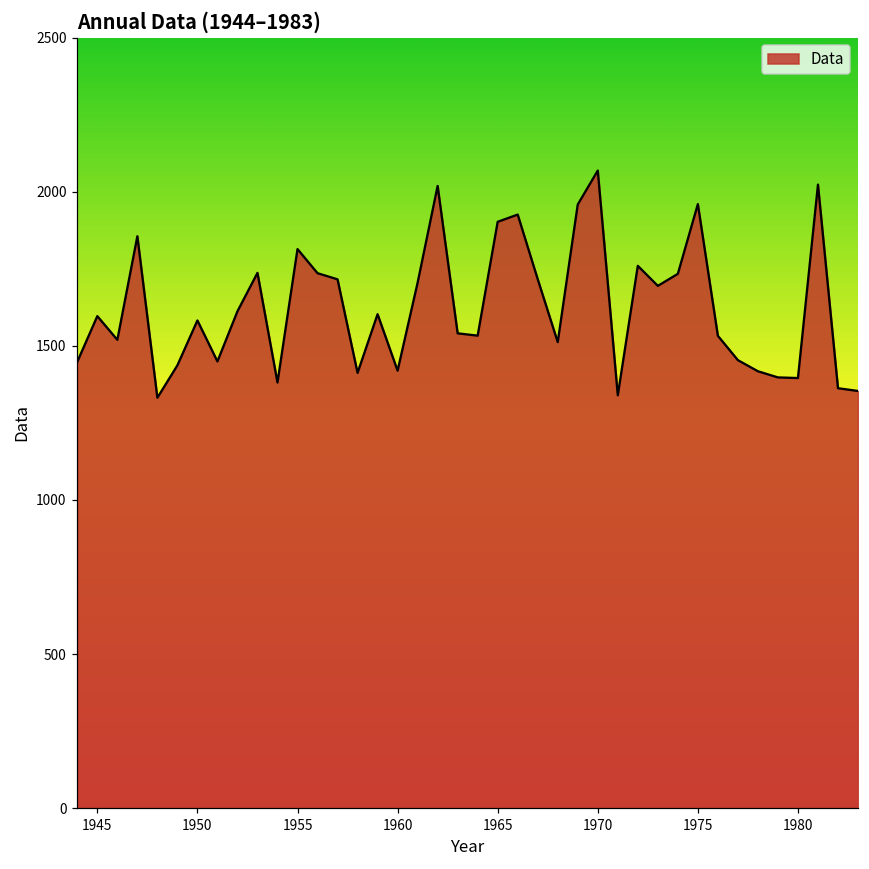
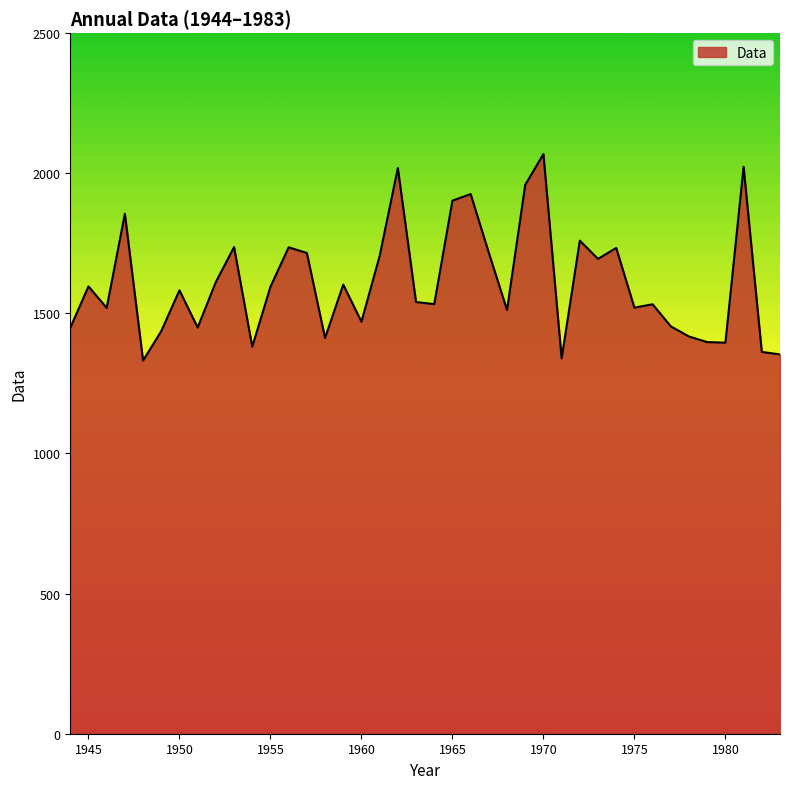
1955: 1810 -> 1600
1960: 1420 -> 1470
1975: 1960 -> 1520
